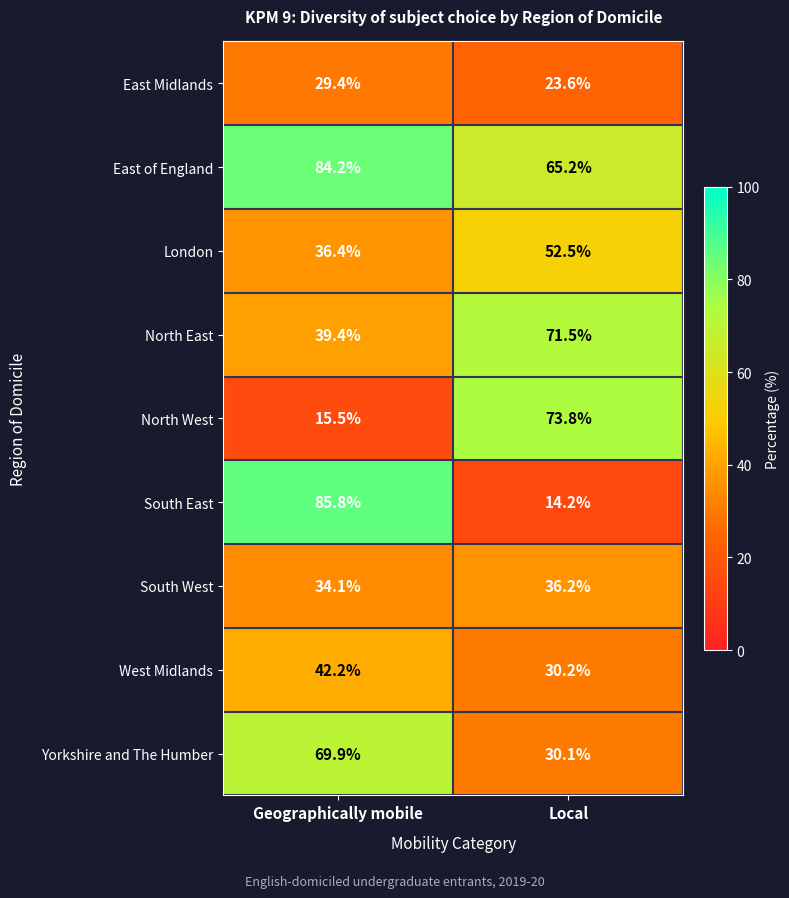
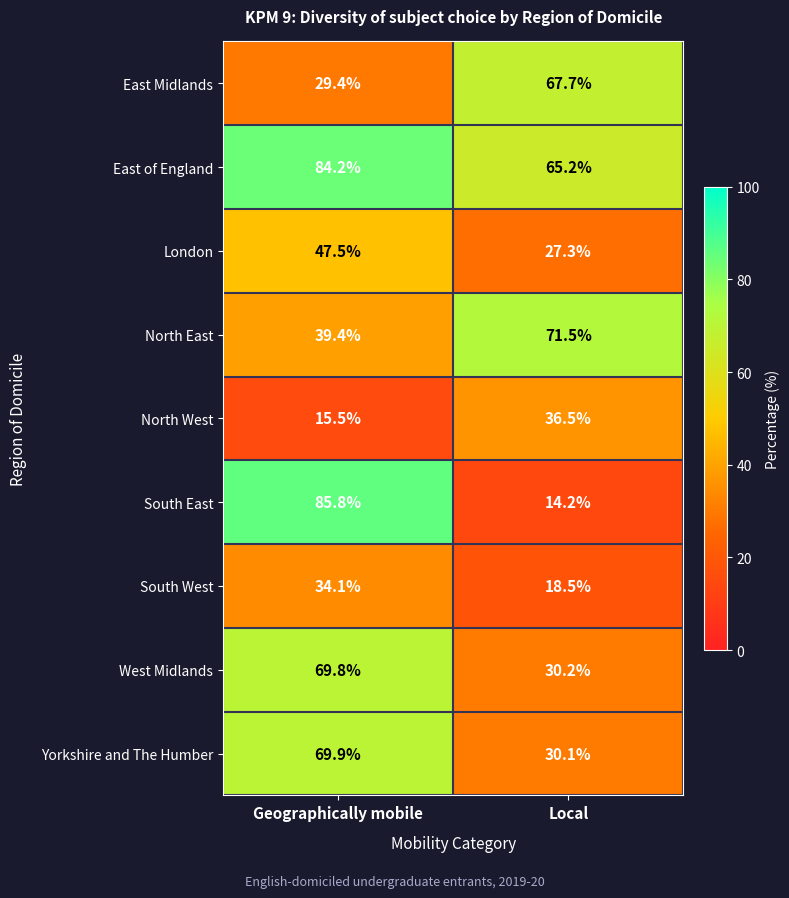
East Midlands, Local: 23.6% -> 67.7%
London, Geographically mobile: 36.4% -> 47.5%
London, Local: 52.5% -> 27.3%
North West, Local: 73.8% -> 36.5%
South West, Local: 36.2% -> 18.5%
West Midlands, Geographically mobile: 42.2% -> 69.8%
